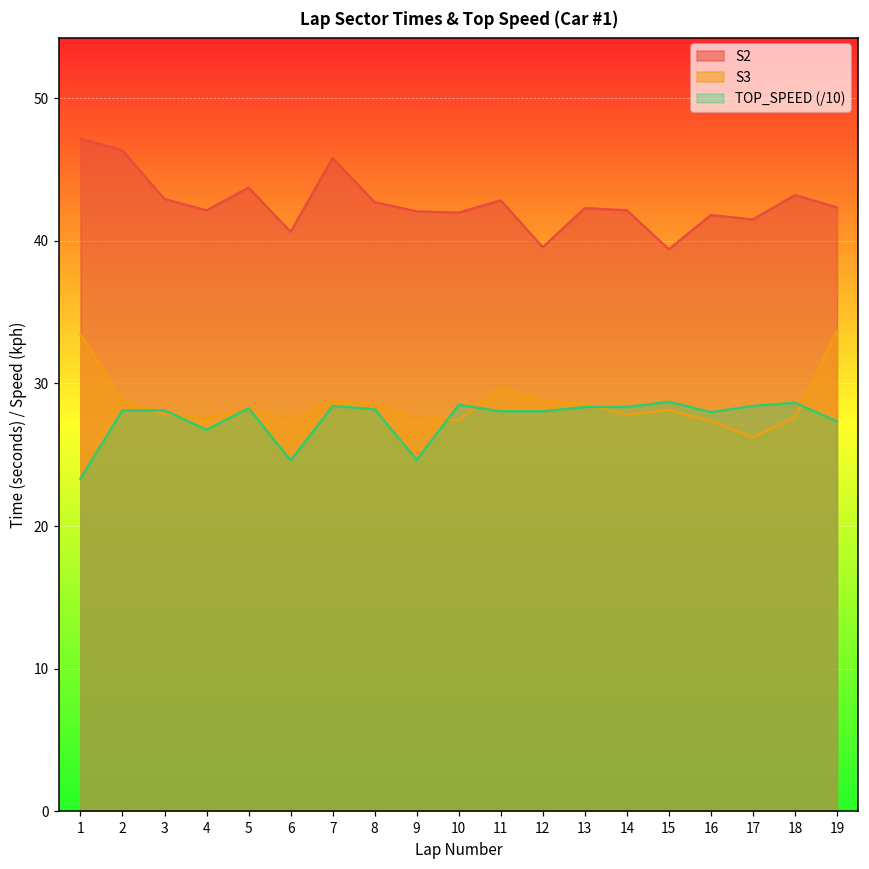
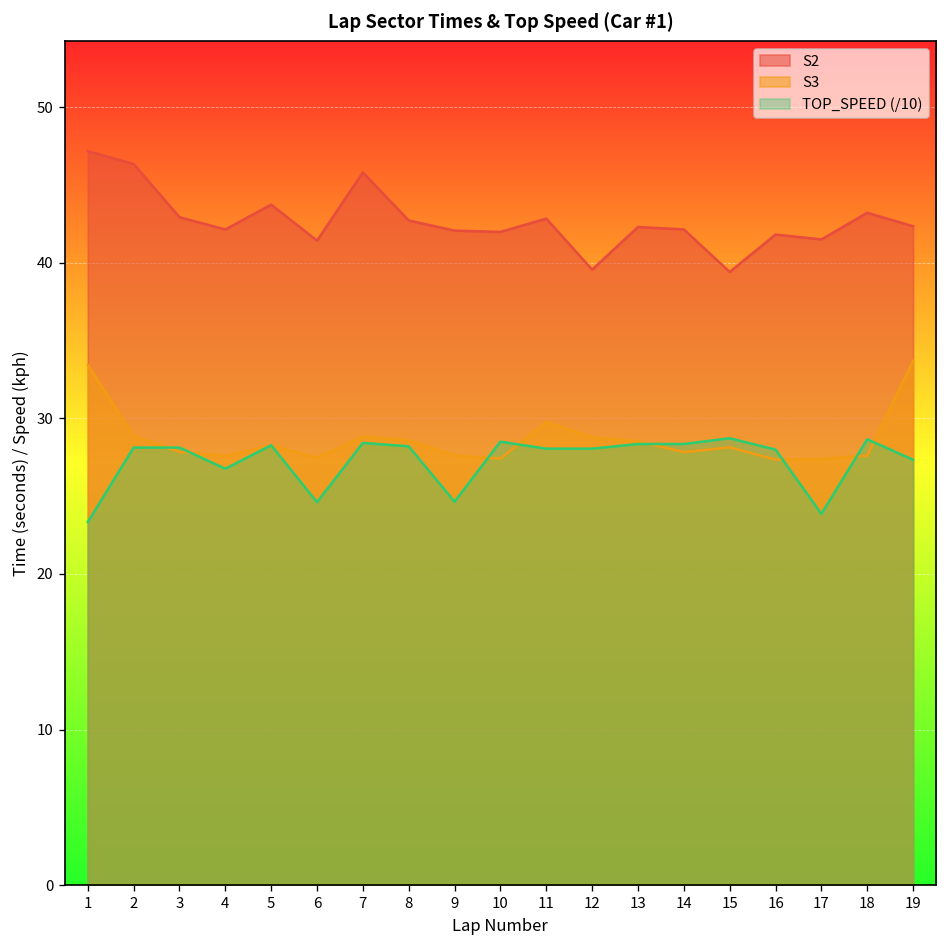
S2, 6: 40.6 -> 41.4
S3, 17: 26.2 -> 27.4
TOP_SPEED (/10), 17: 28.4 -> 23.9
